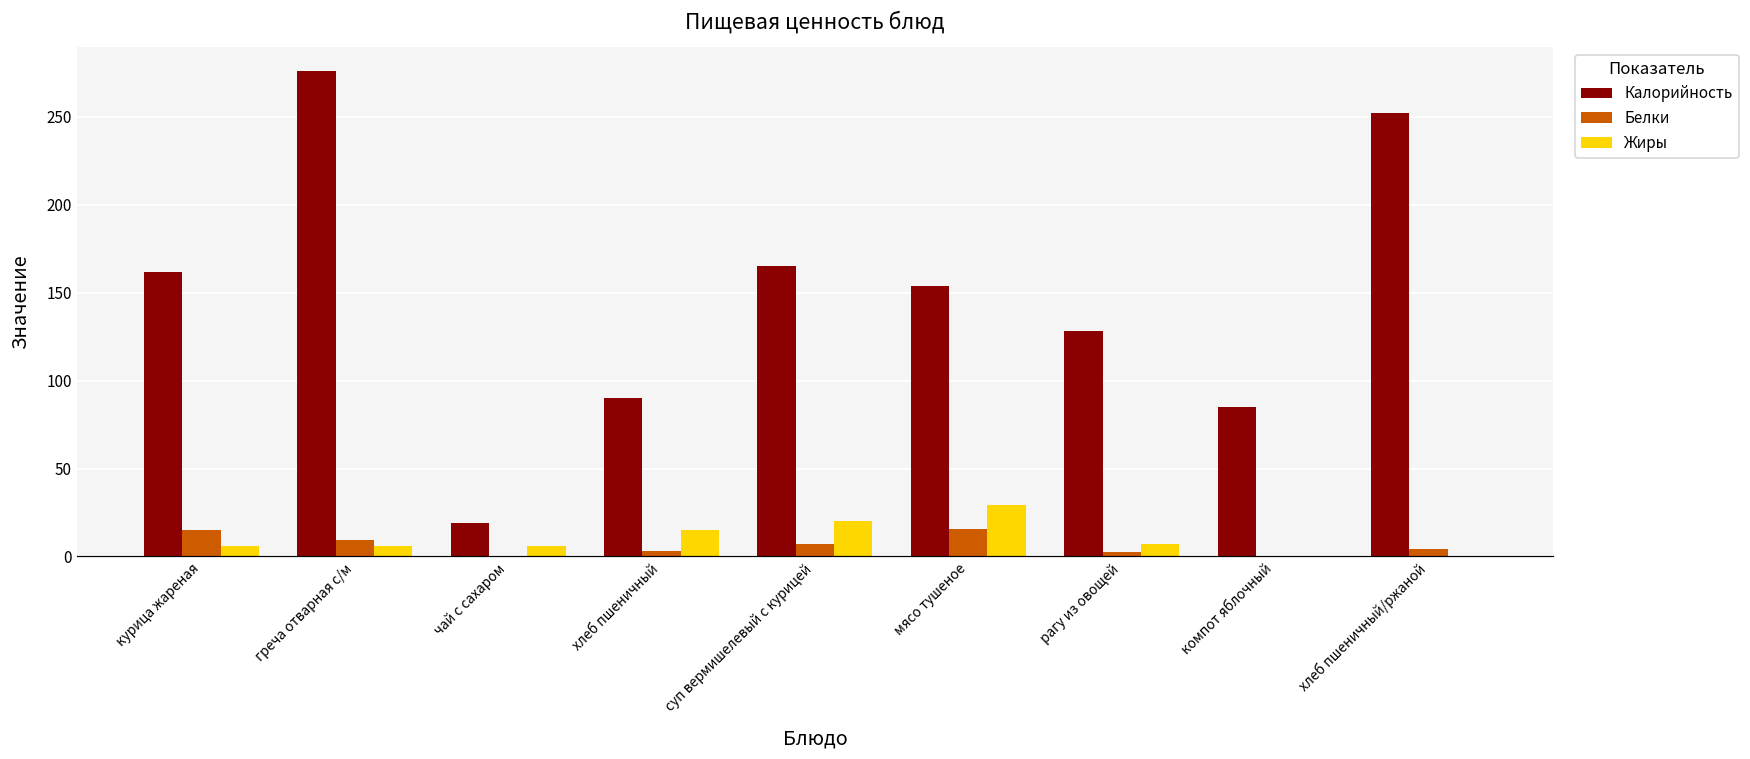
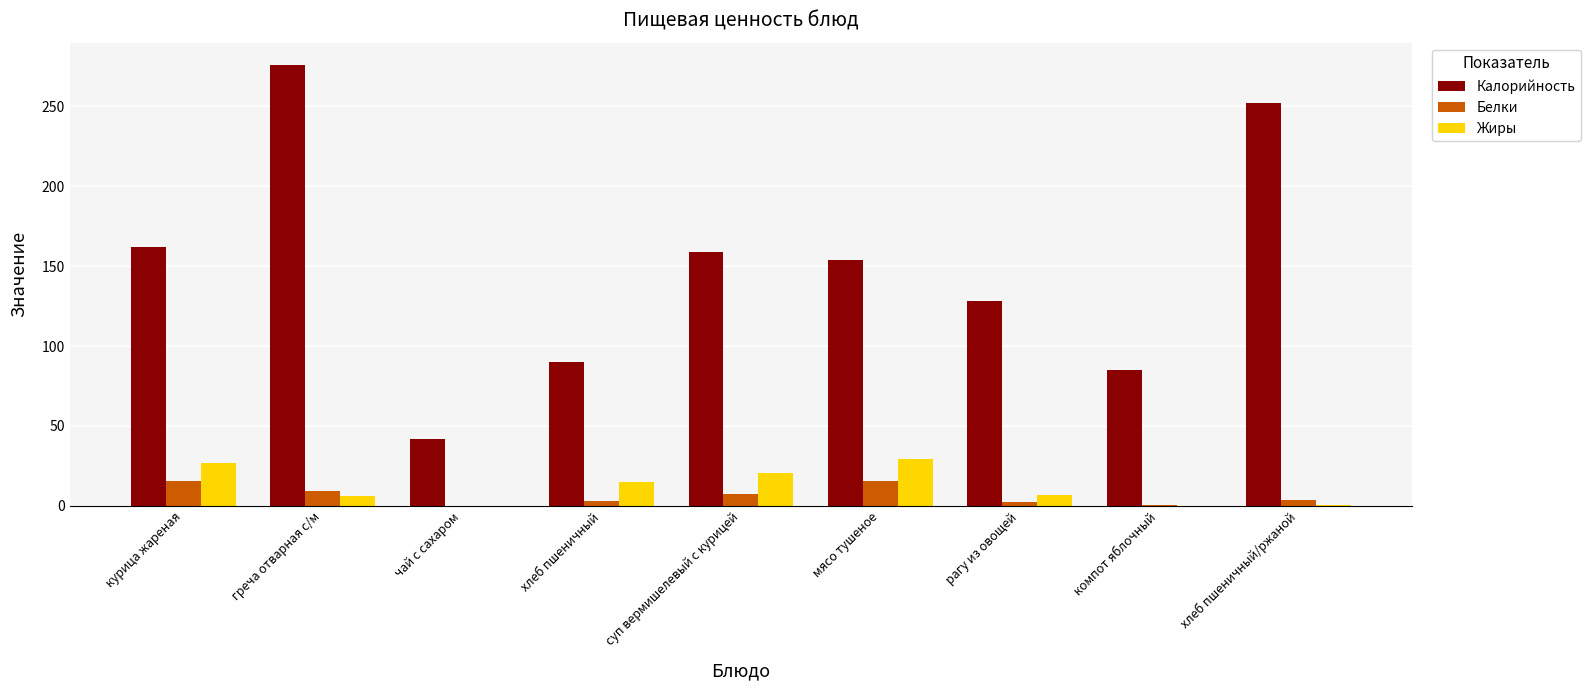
Жиры, курица жареная: 6 -> 27
Калорийность, чай с сахаром: 19 -> 42
Жиры, чай с сахаром: 6 -> 0
Калорийность, суп вермишелевый с курицей: 165 -> 159
